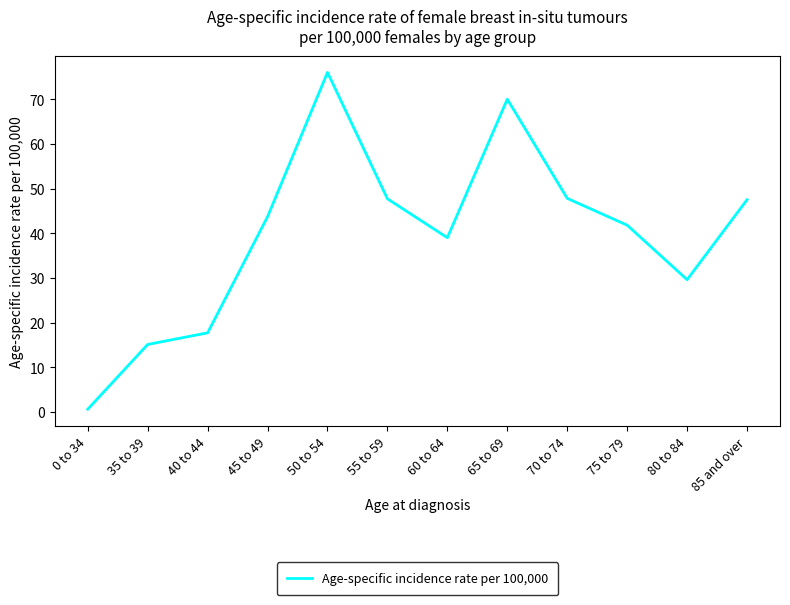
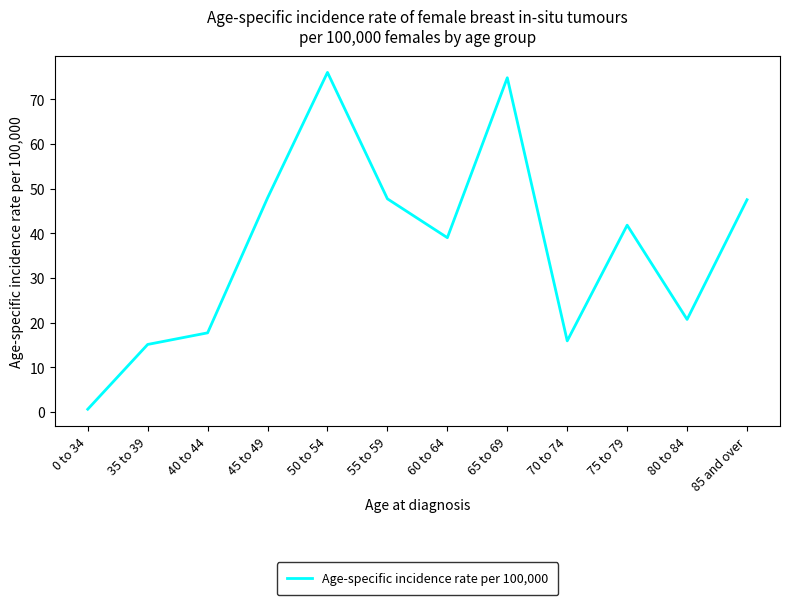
45 to 49: 44 -> 48
65 to 69: 70 -> 75
70 to 74: 48 -> 16
80 to 84: 30 -> 21
